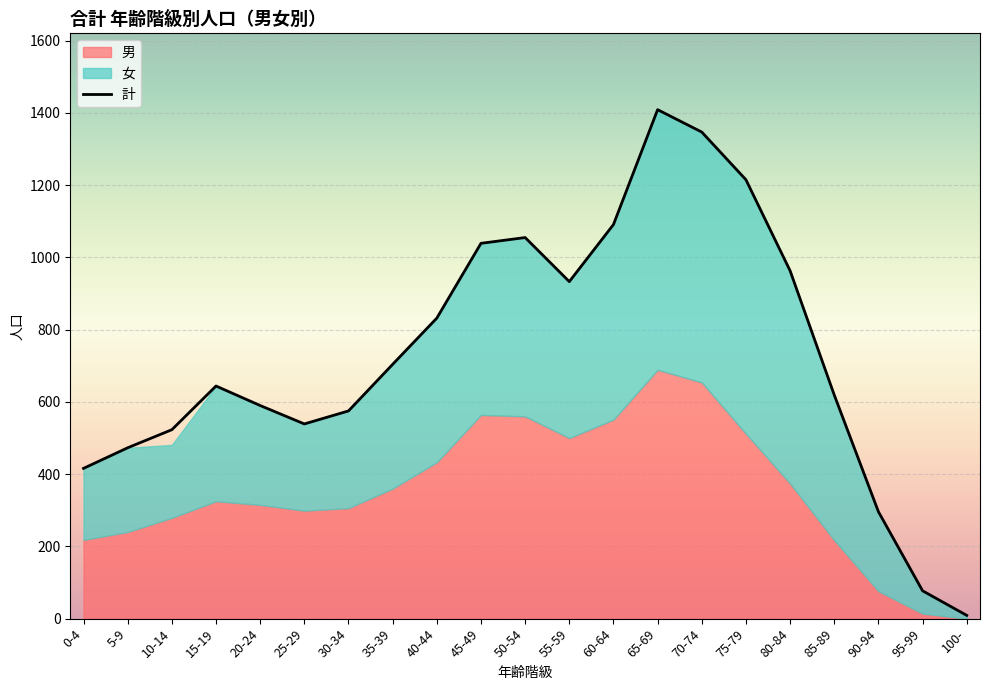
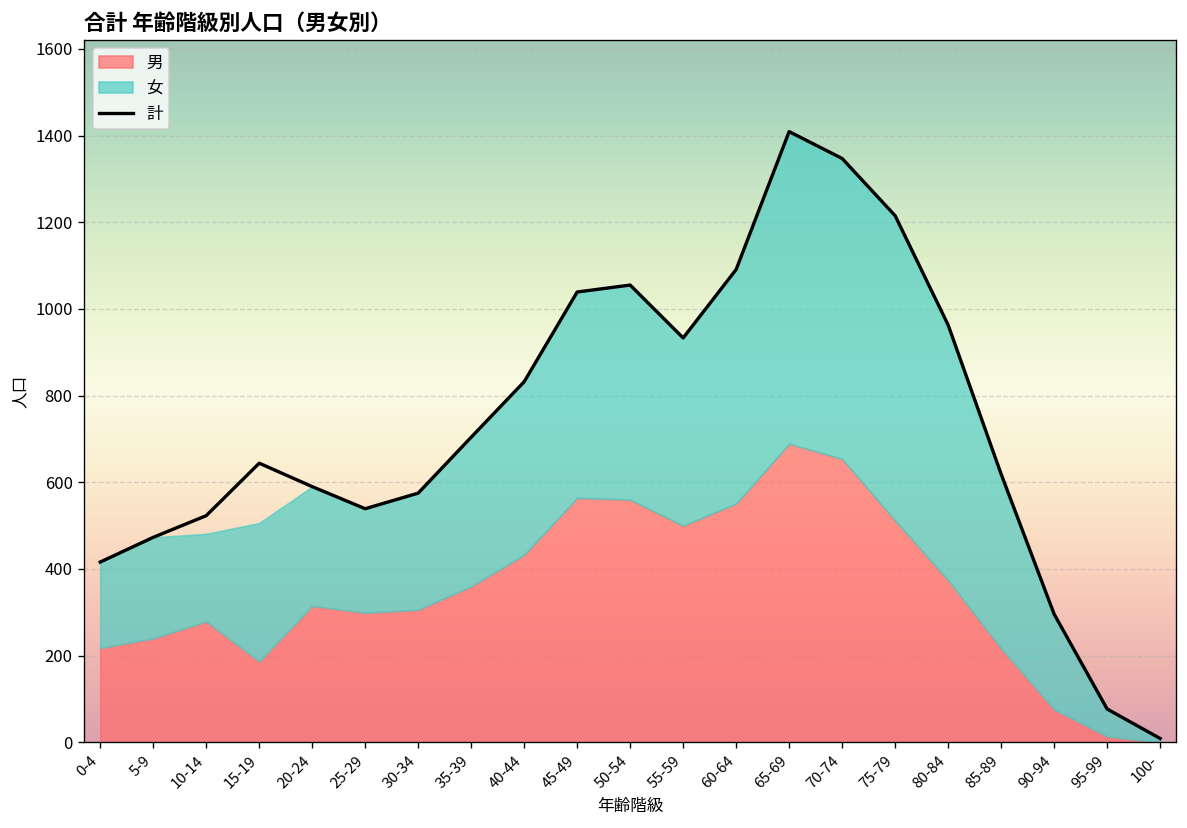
男, 15-19: 330 -> 190
